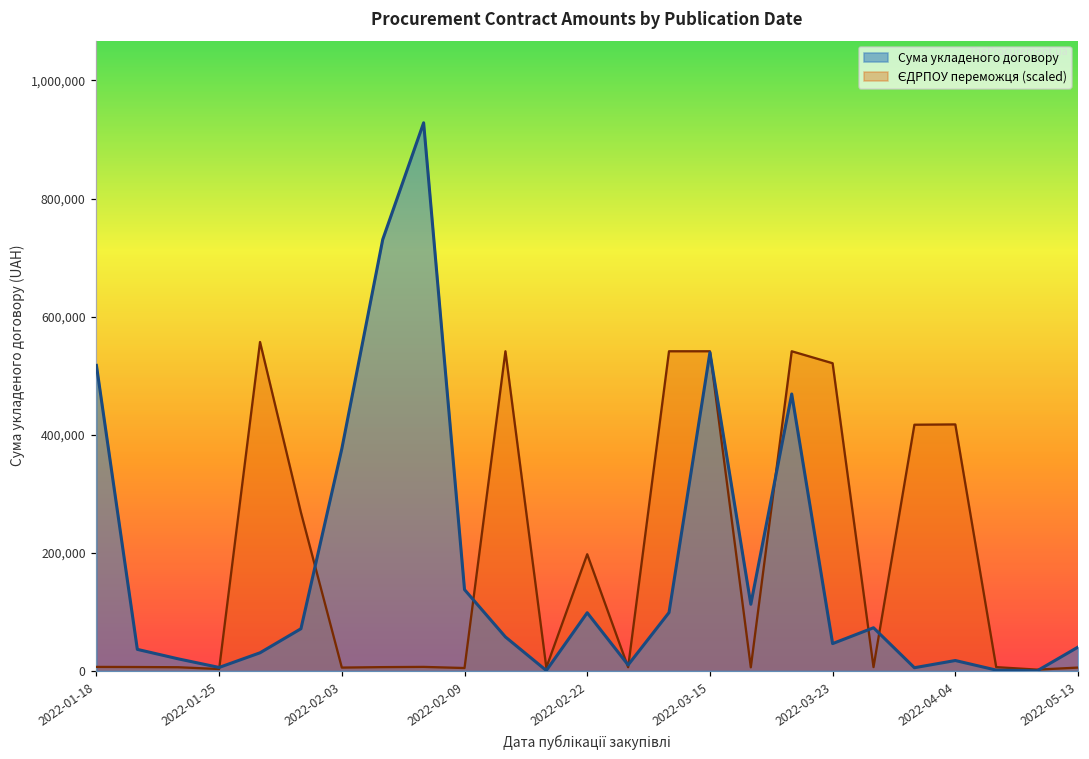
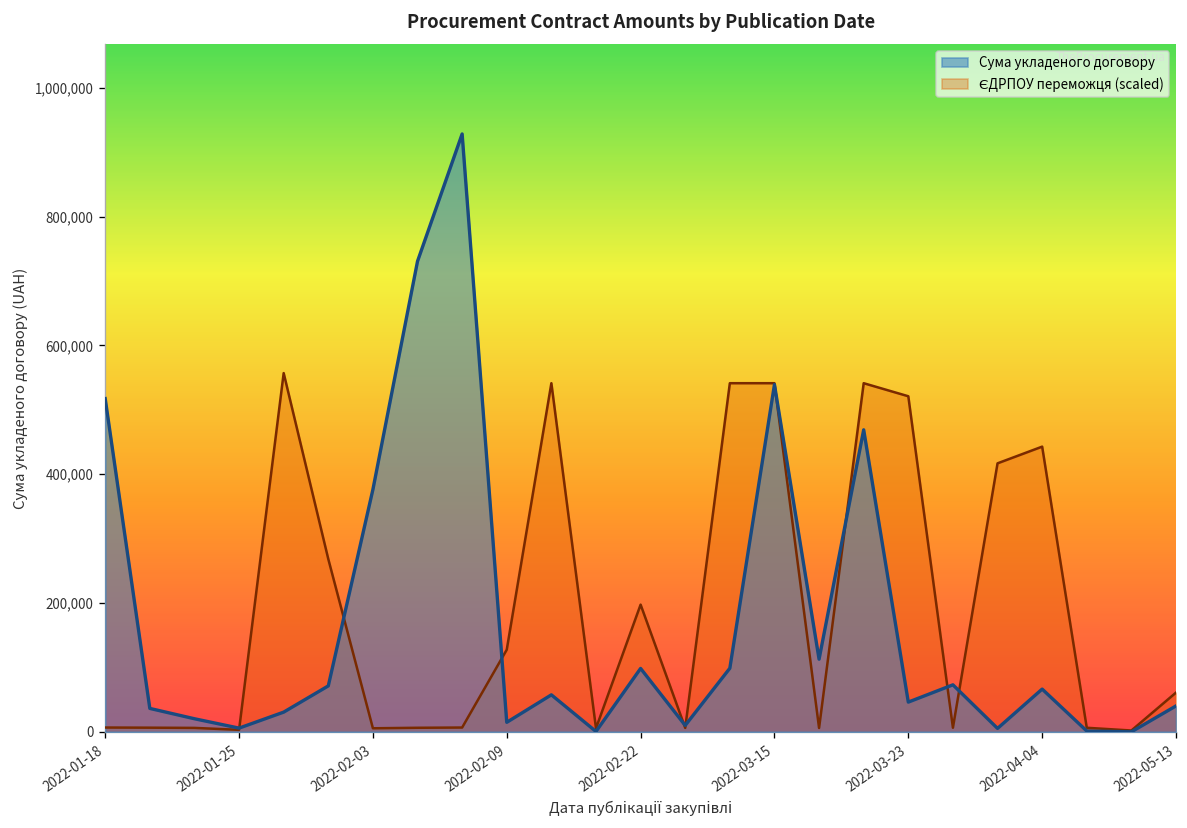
Сума укладеного договору, 2022-02-09: 140,000 -> 10,000
ЄДРПОУ переможця (scaled), 2022-02-09: 0 -> 130,000
Сума укладеного договору, 2022-04-04: 20,000 -> 70,000
ЄДРПОУ переможця (scaled), 2022-04-04: 420,000 -> 440,000
ЄДРПОУ переможця (scaled), 2022-05-13: 10,000 -> 60,000
